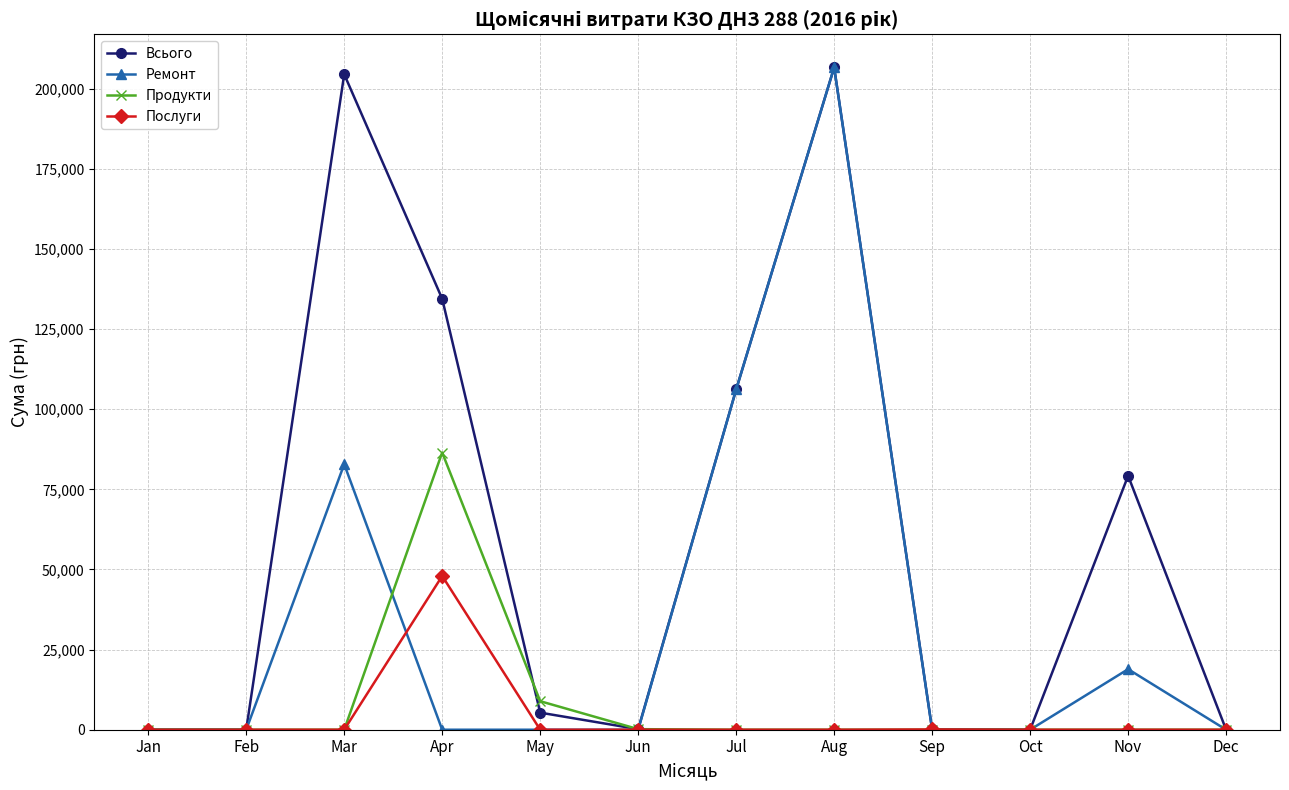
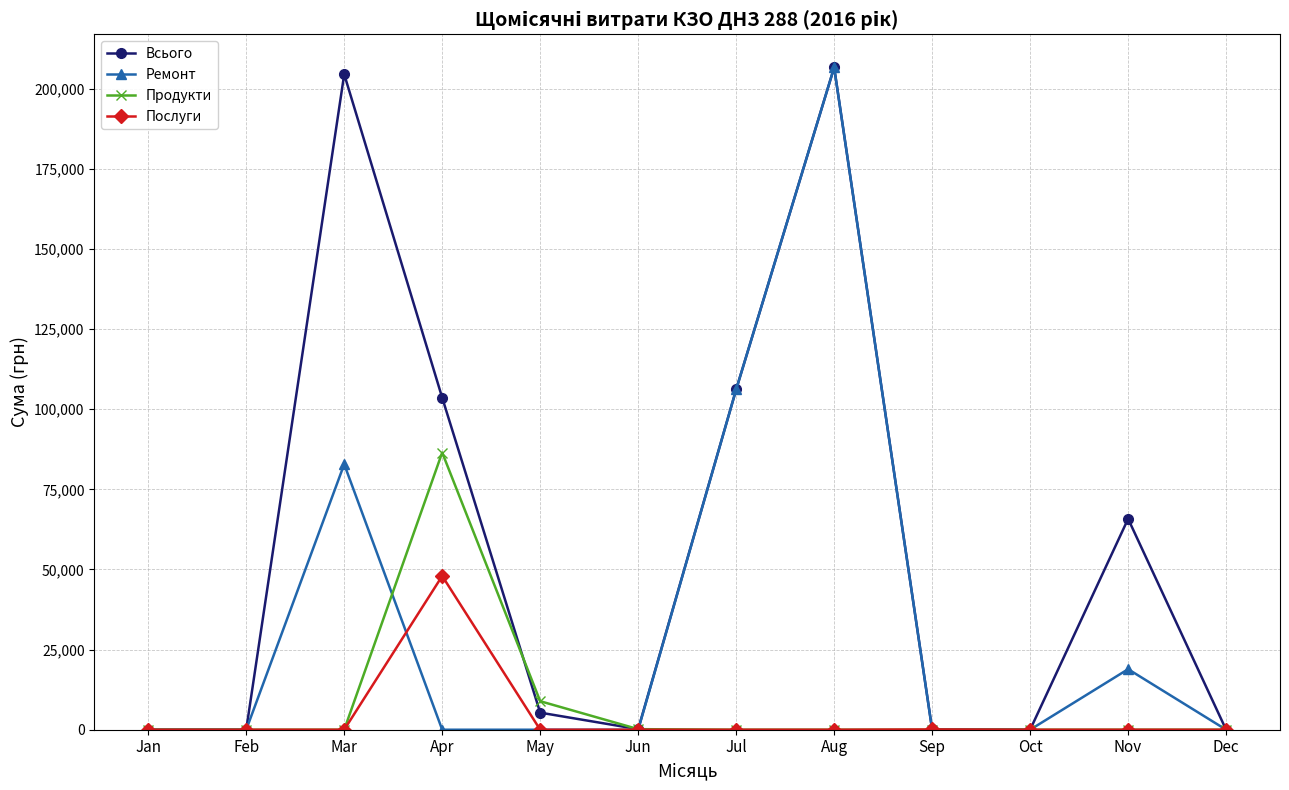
Всього, Apr: 134,000 -> 104,000
Всього, Nov: 79,000 -> 66,000
